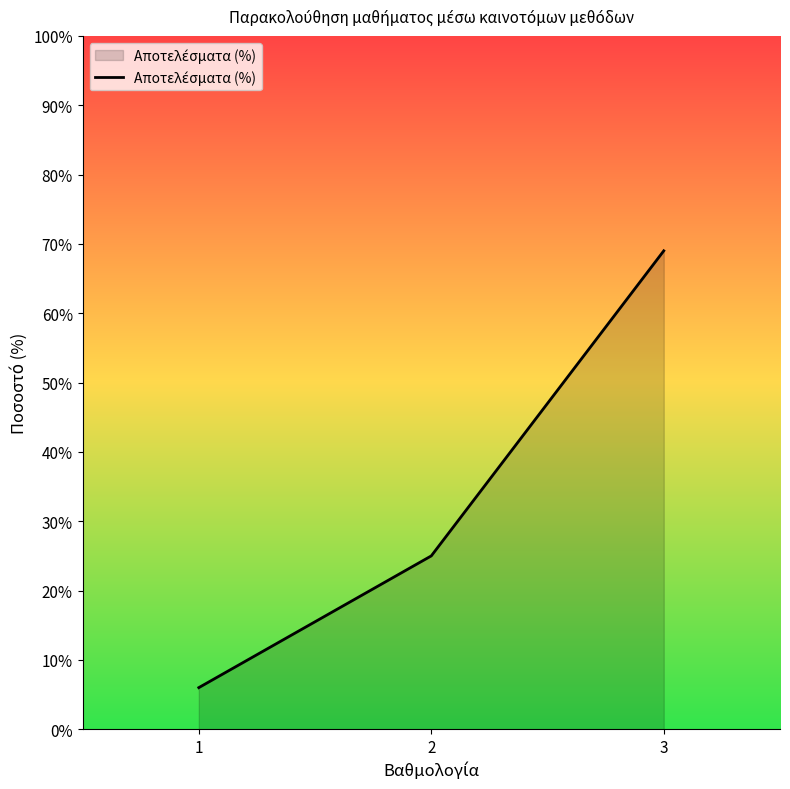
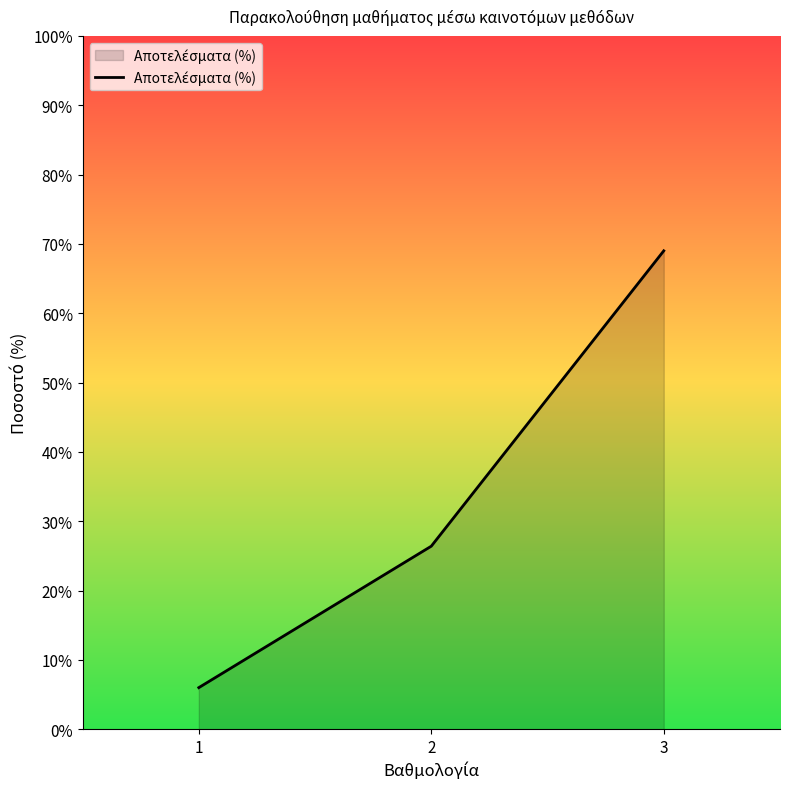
2: 25% -> 26%
